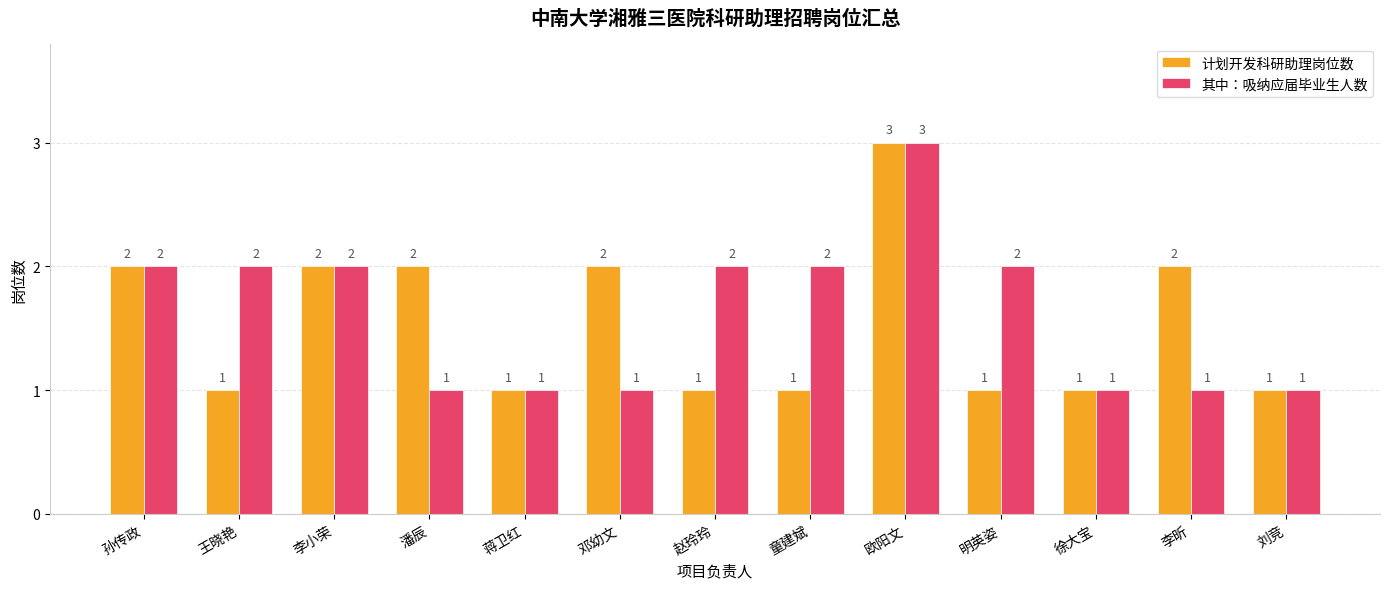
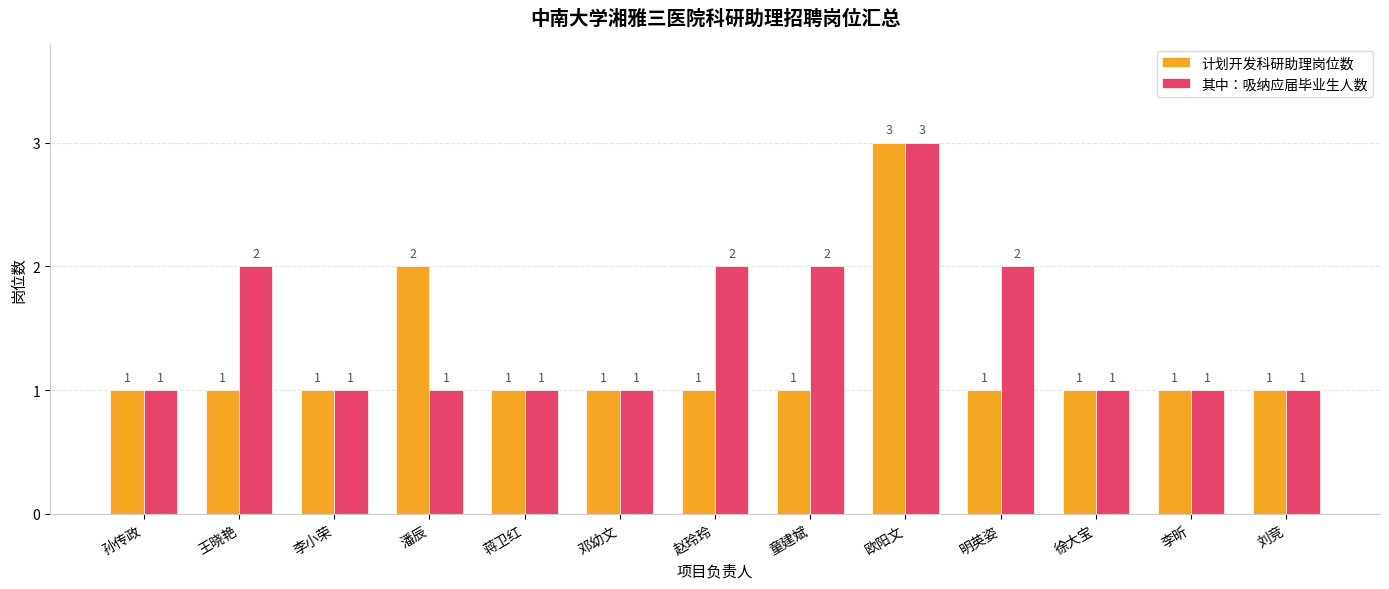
计划开发科研助理岗位数, 孙传政: 2 -> 1
其中：吸纳应届毕业生人数, 孙传政: 2 -> 1
计划开发科研助理岗位数, 李小荣: 2 -> 1
其中：吸纳应届毕业生人数, 李小荣: 2 -> 1
计划开发科研助理岗位数, 邓幼文: 2 -> 1
计划开发科研助理岗位数, 李昕: 2 -> 1
